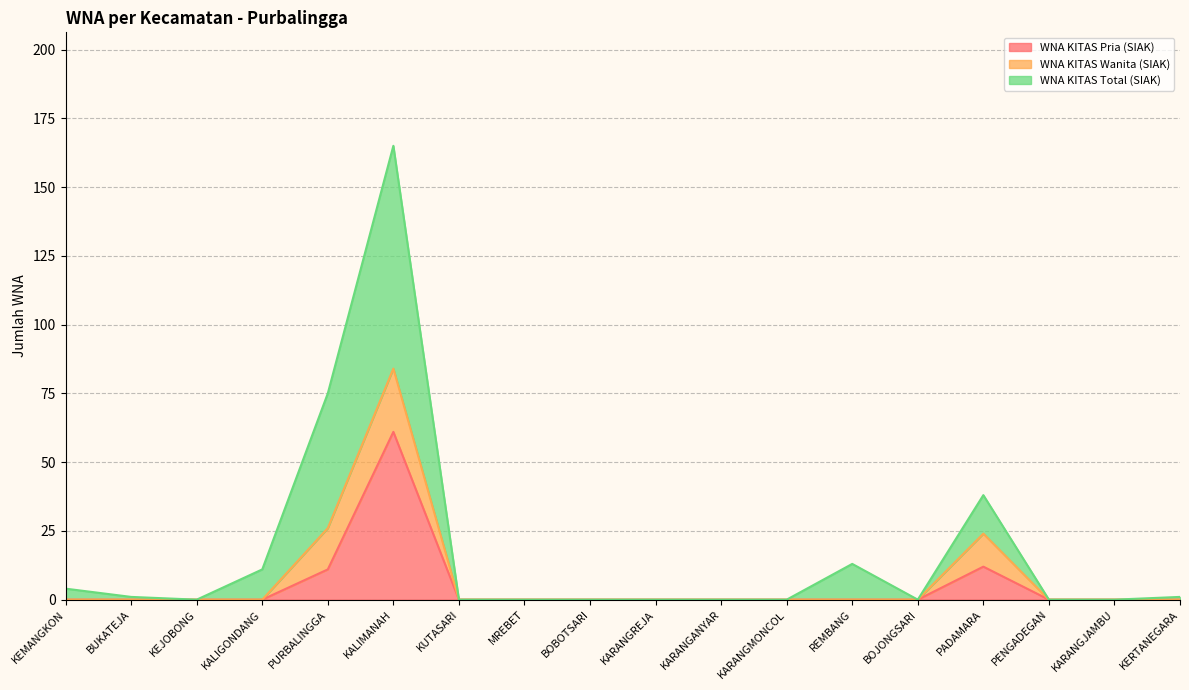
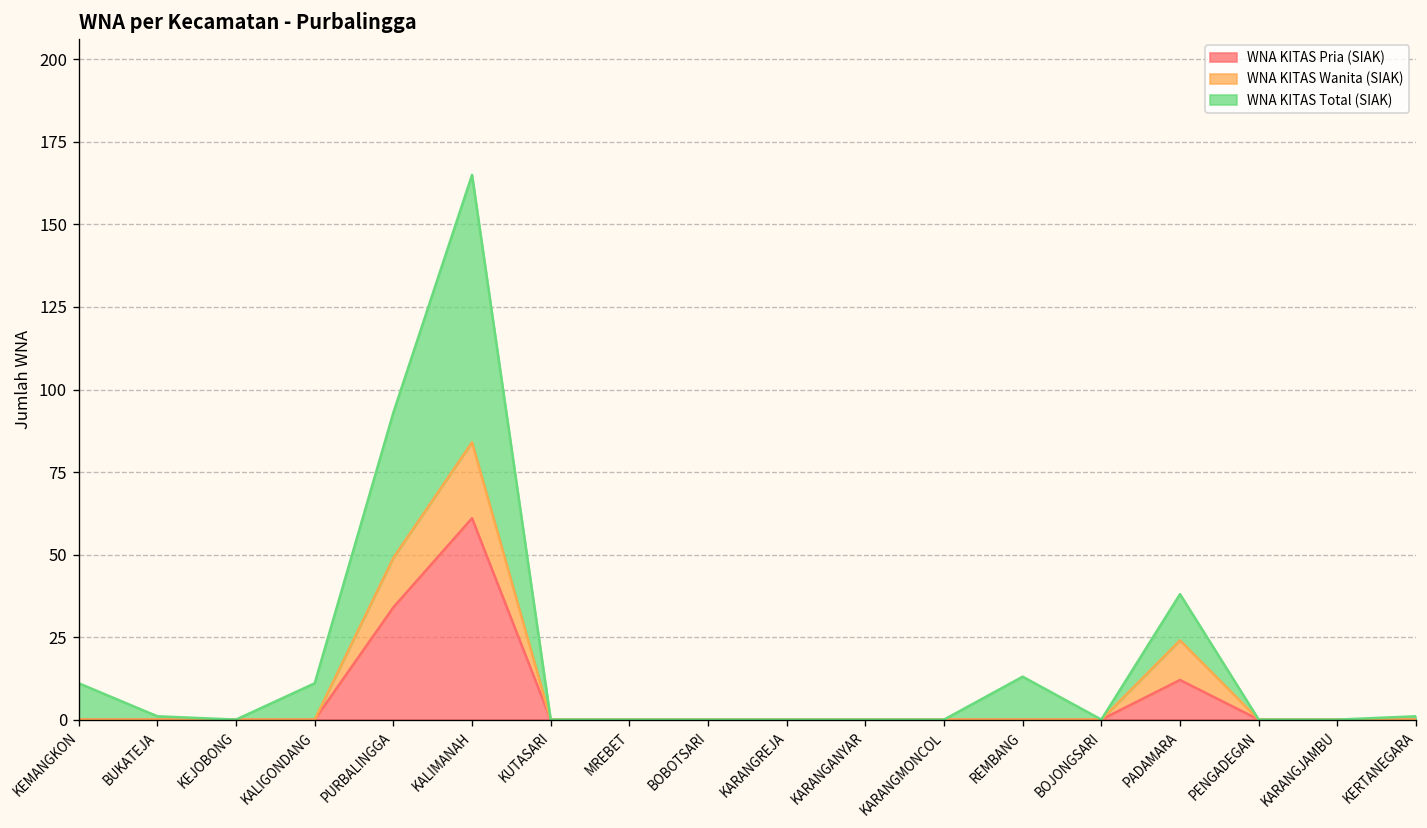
WNA KITAS Total (SIAK), KEMANGKON: 4 -> 11
WNA KITAS Pria (SIAK), PURBALINGGA: 11 -> 34
WNA KITAS Total (SIAK), PURBALINGGA: 49 -> 44
